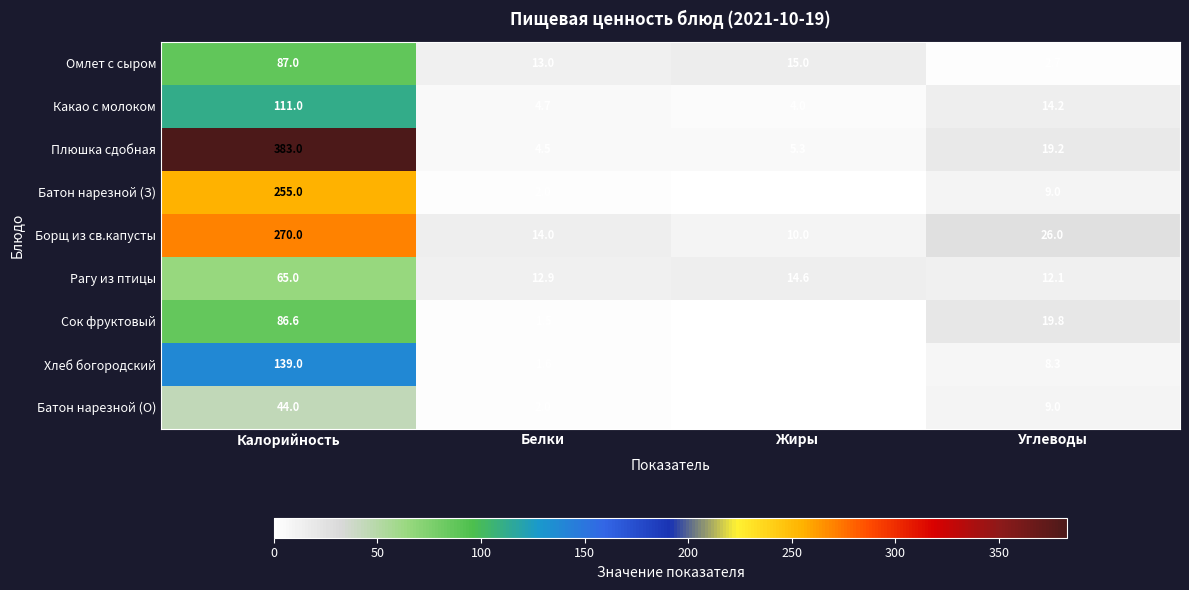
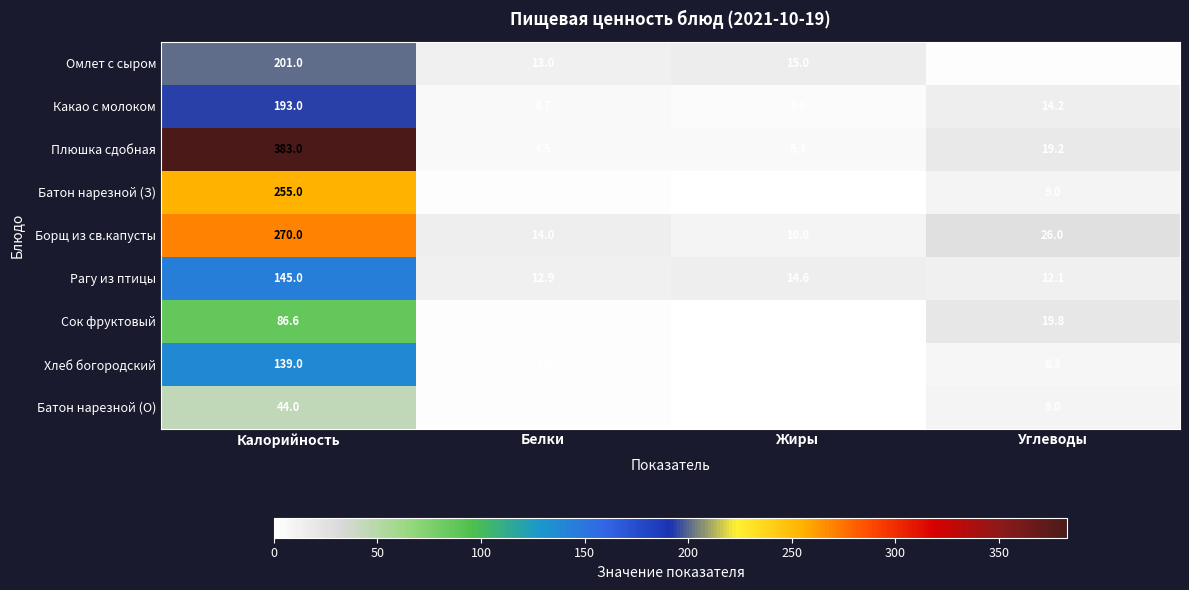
Омлет с сыром, Калорийность: 87.0 -> 201.0
Какао с молоком, Калорийность: 111.0 -> 193.0
Рагу из птицы, Калорийность: 65.0 -> 145.0
